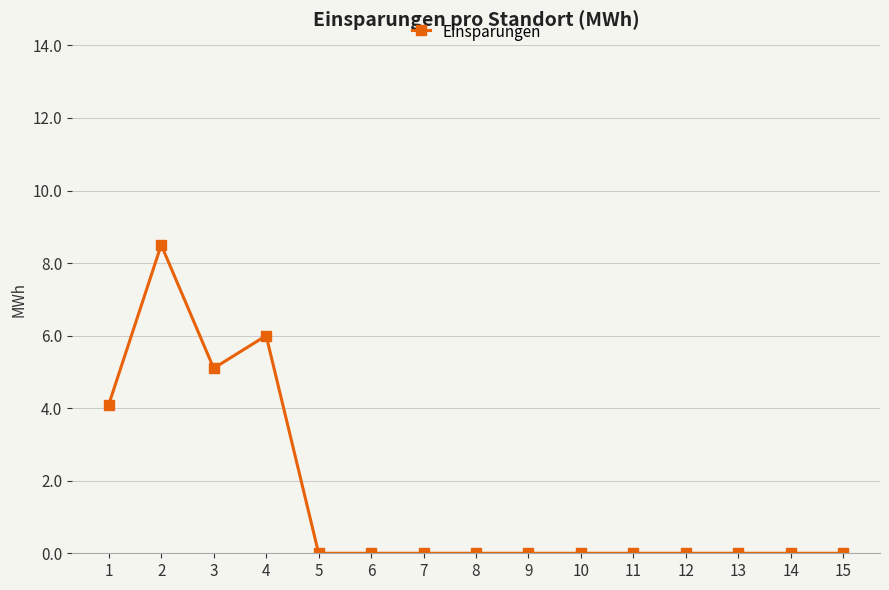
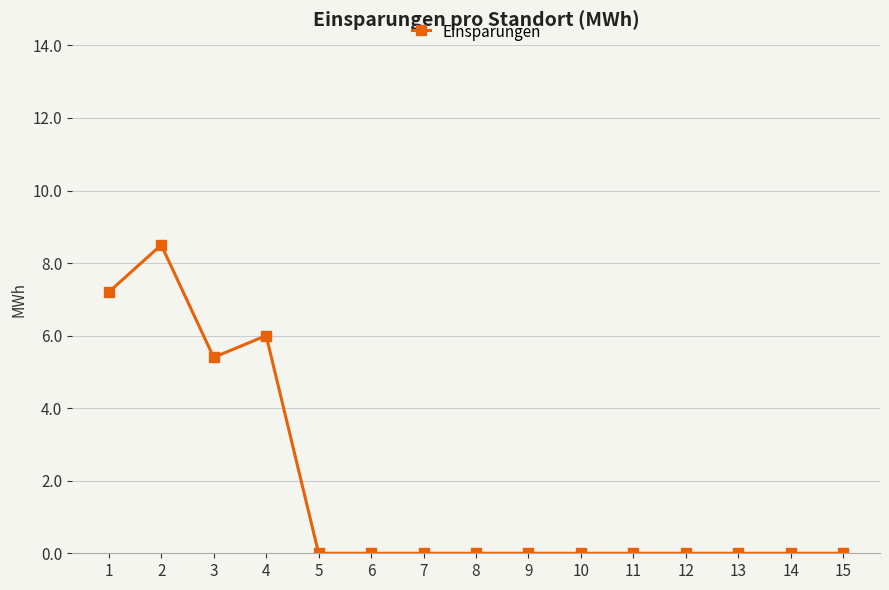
1: 4.1 -> 7.2
3: 5.1 -> 5.4
